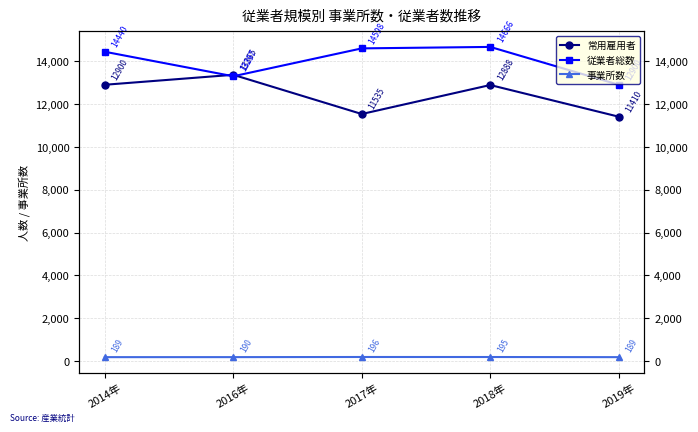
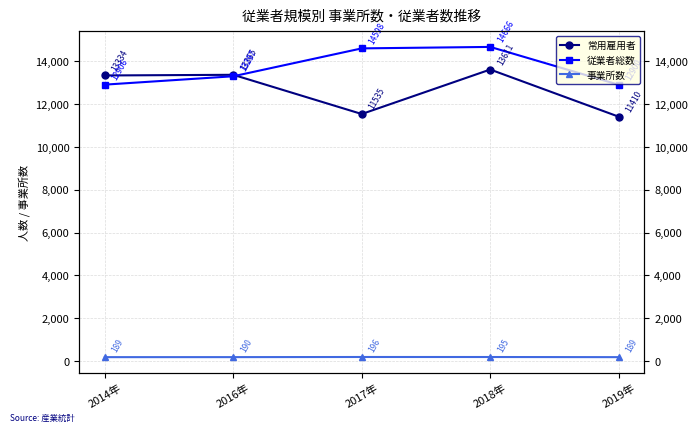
常用雇用者, 2014年: 12900 -> 13334
従業者総数, 2014年: 14440 -> 12906
常用雇用者, 2018年: 12888 -> 13611
